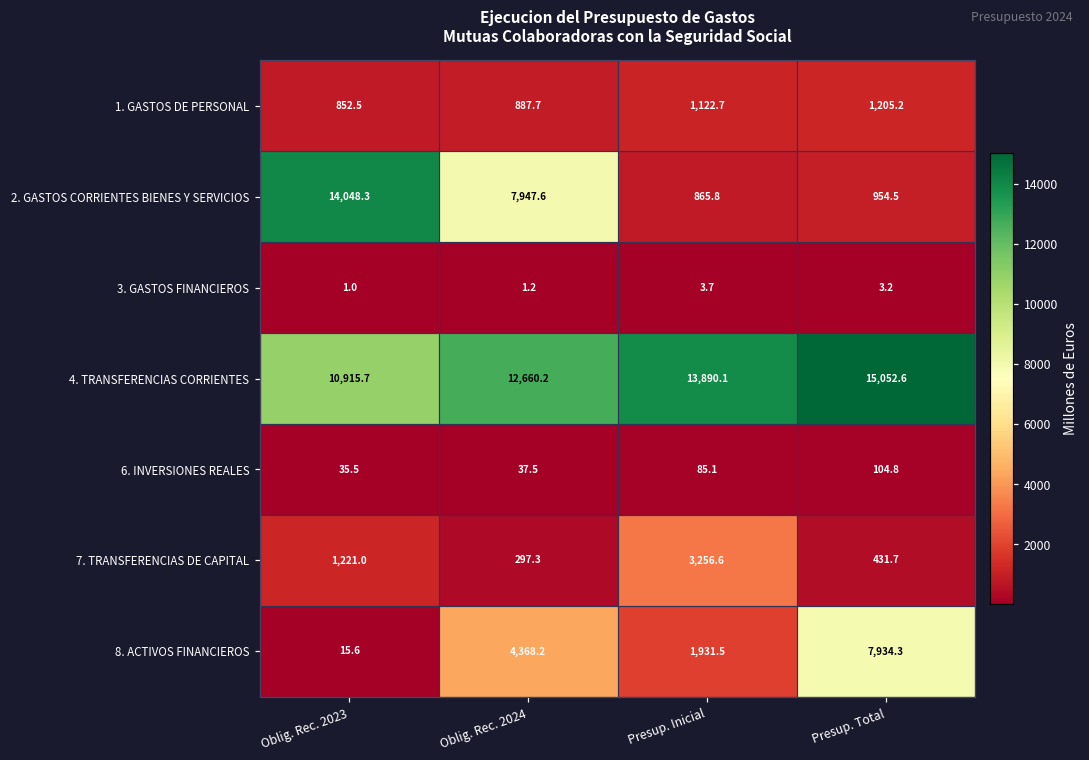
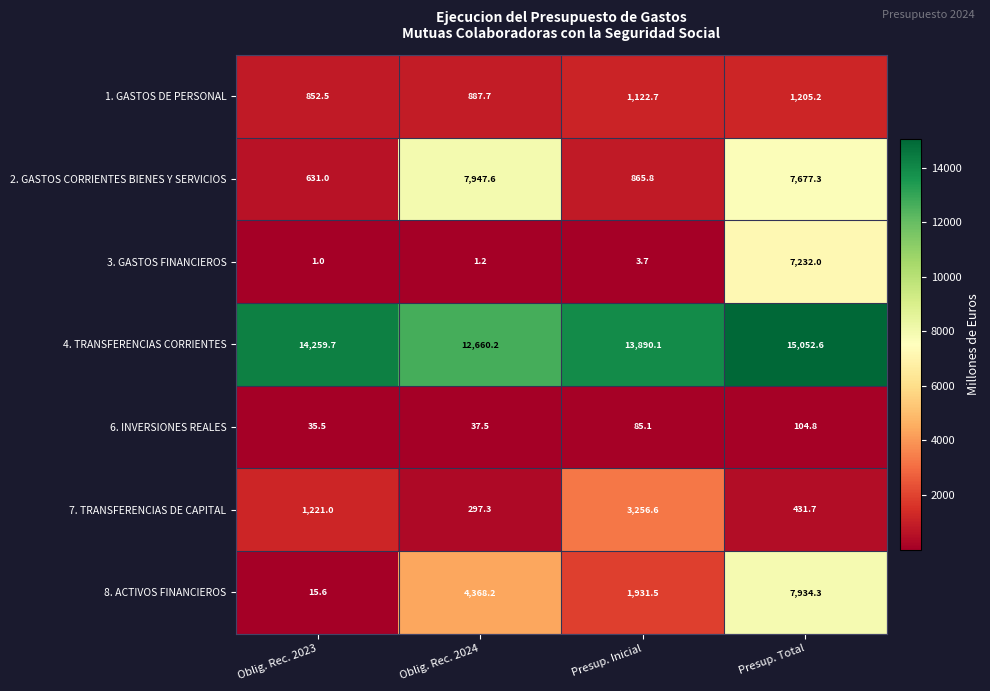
2. GASTOS CORRIENTES BIENES Y SERVICIOS, Oblig. Rec. 2023: 14,048.3 -> 631.0
2. GASTOS CORRIENTES BIENES Y SERVICIOS, Presup. Total: 954.5 -> 7,677.3
3. GASTOS FINANCIEROS, Presup. Total: 3.2 -> 7,232.0
4. TRANSFERENCIAS CORRIENTES, Oblig. Rec. 2023: 10,915.7 -> 14,259.7
